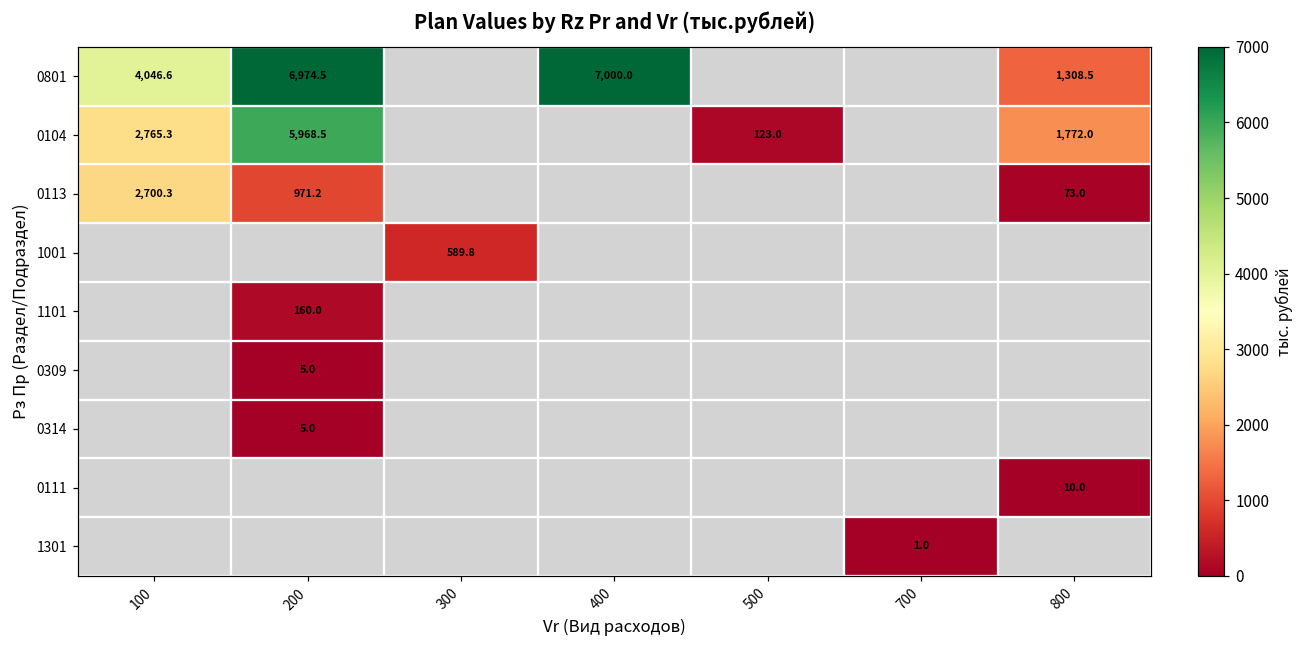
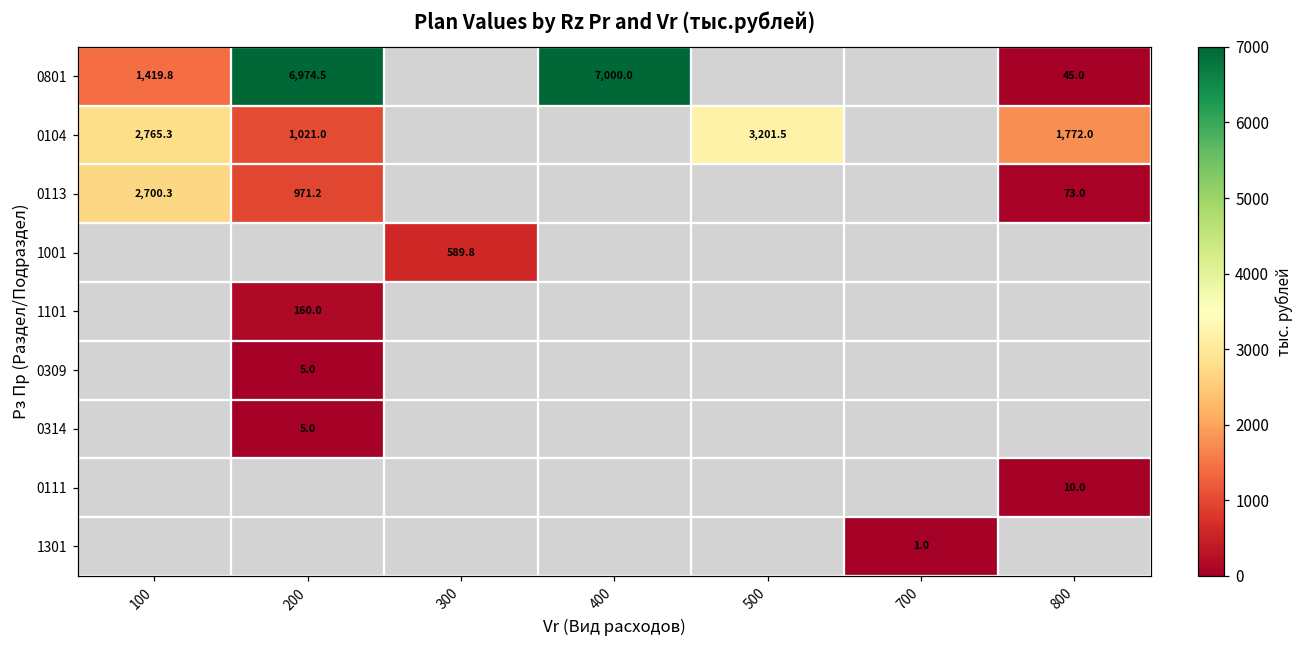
0801, 100: 4,046.6 -> 1,419.8
0801, 800: 1,308.5 -> 45.0
0104, 200: 5,968.5 -> 1,021.0
0104, 500: 123.0 -> 3,201.5
